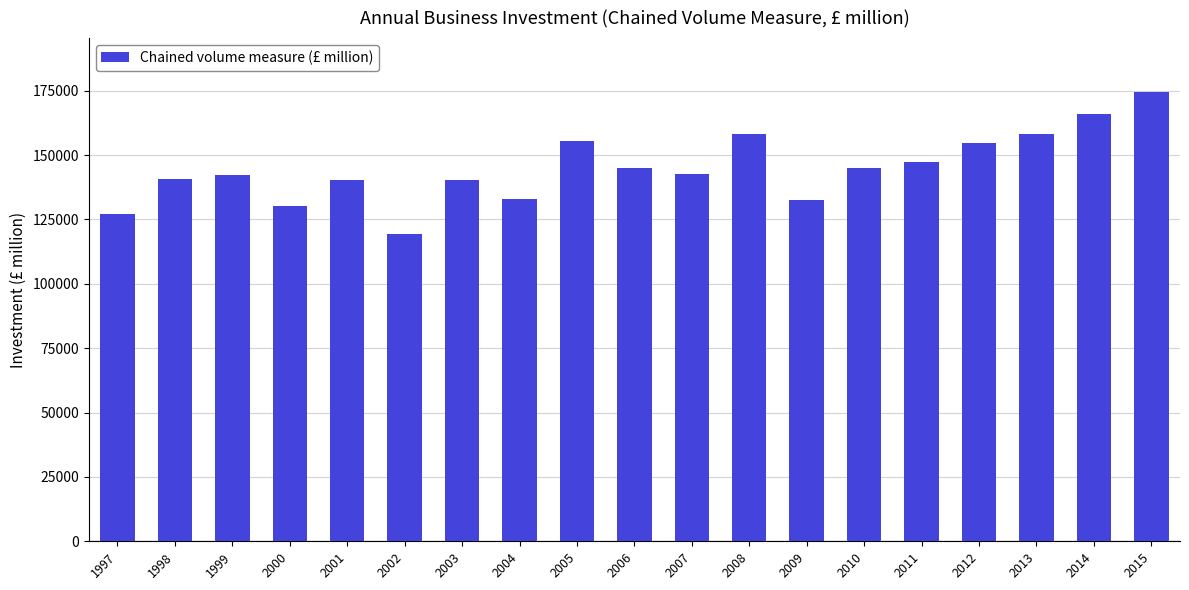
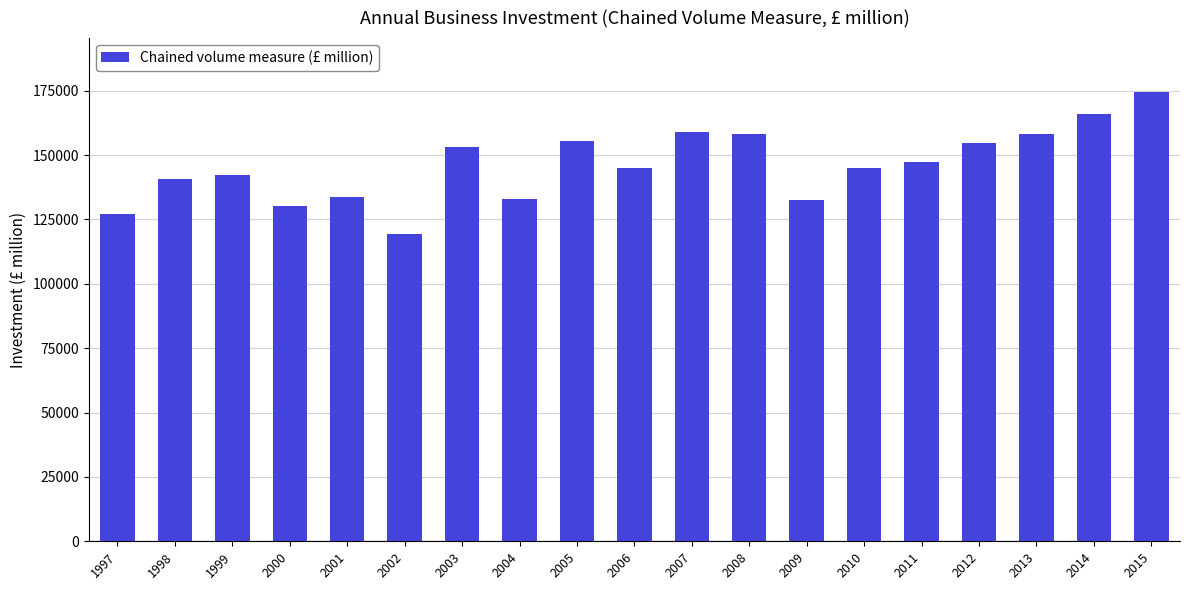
2001: 140000 -> 134000
2003: 140000 -> 153000
2007: 143000 -> 159000
